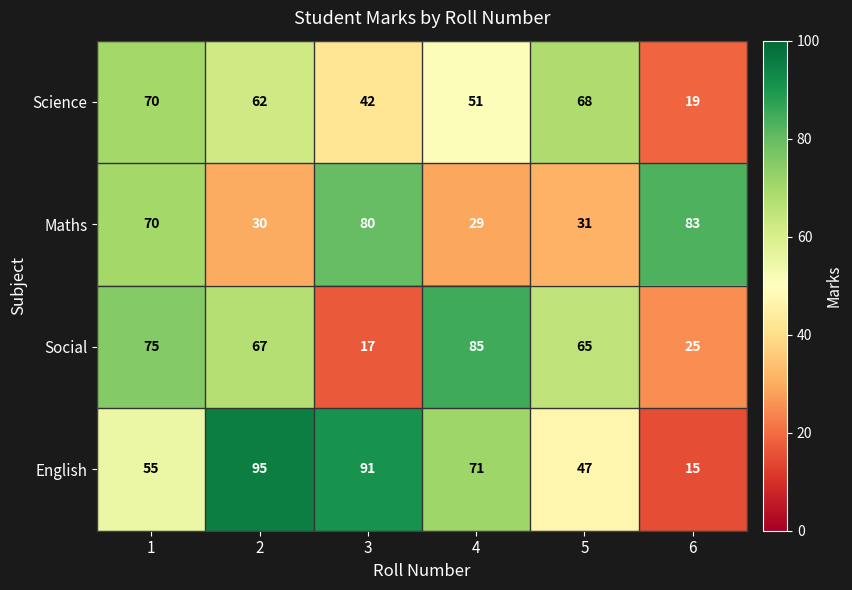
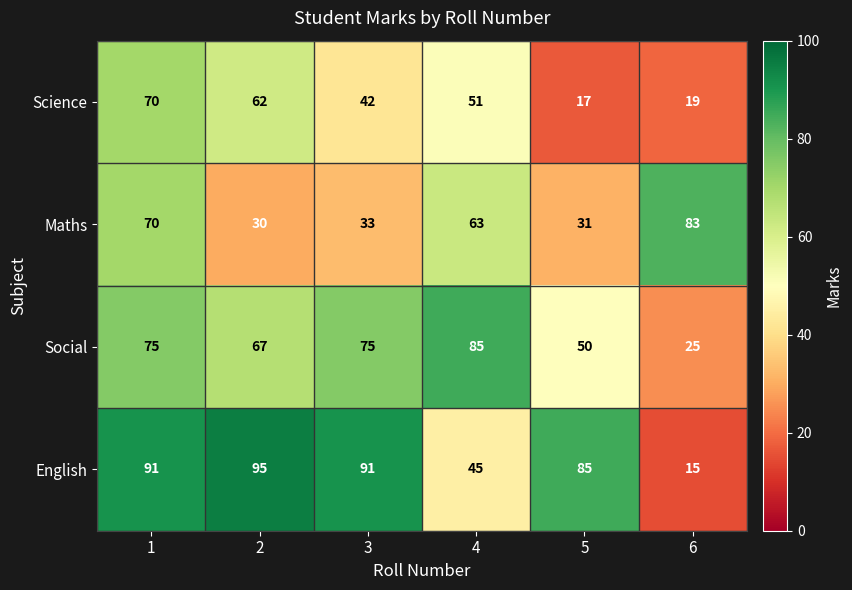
Science, 5: 68 -> 17
Maths, 3: 80 -> 33
Maths, 4: 29 -> 63
Social, 3: 17 -> 75
Social, 5: 65 -> 50
English, 1: 55 -> 91
English, 4: 71 -> 45
English, 5: 47 -> 85
